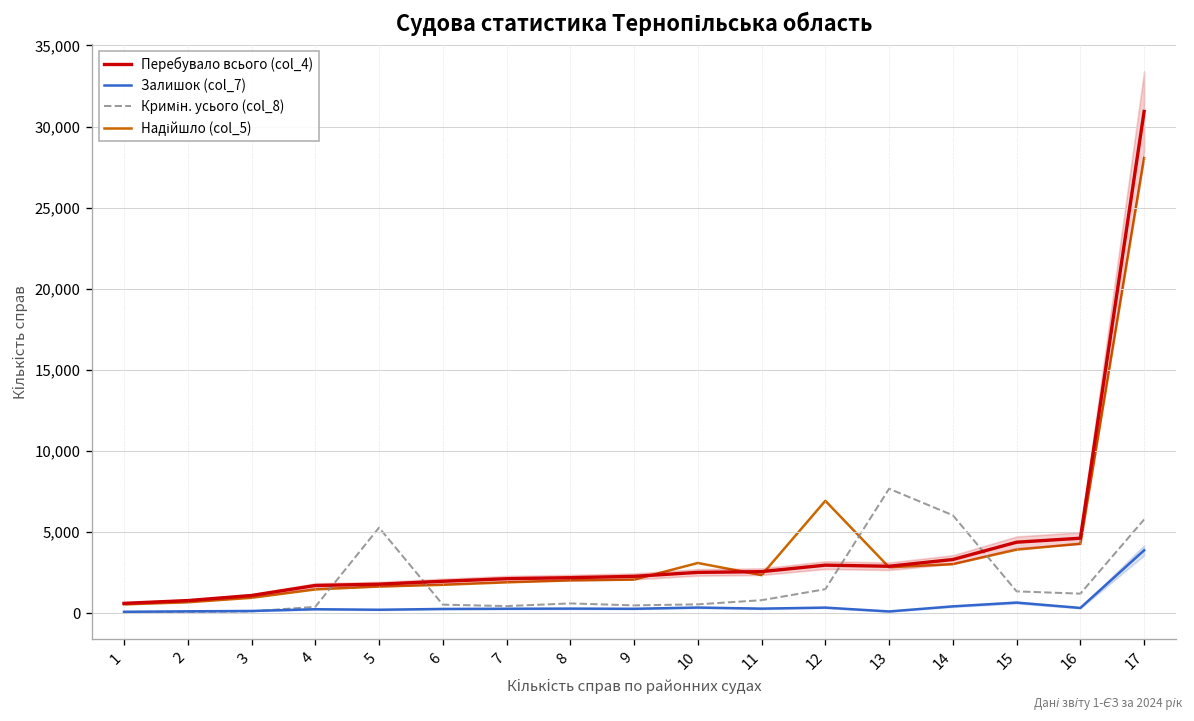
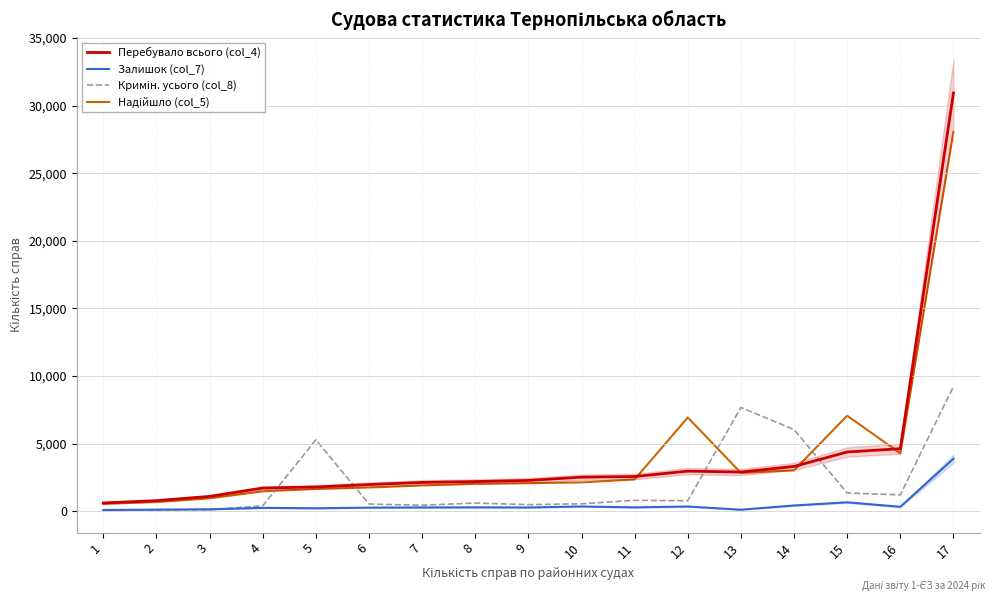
Надійшло (col_5), 10: 3,100 -> 2,100
Кримін. усього (col_8), 12: 1,500 -> 800
Надійшло (col_5), 15: 3,900 -> 7,100
Кримін. усього (col_8), 17: 5,800 -> 9,200
